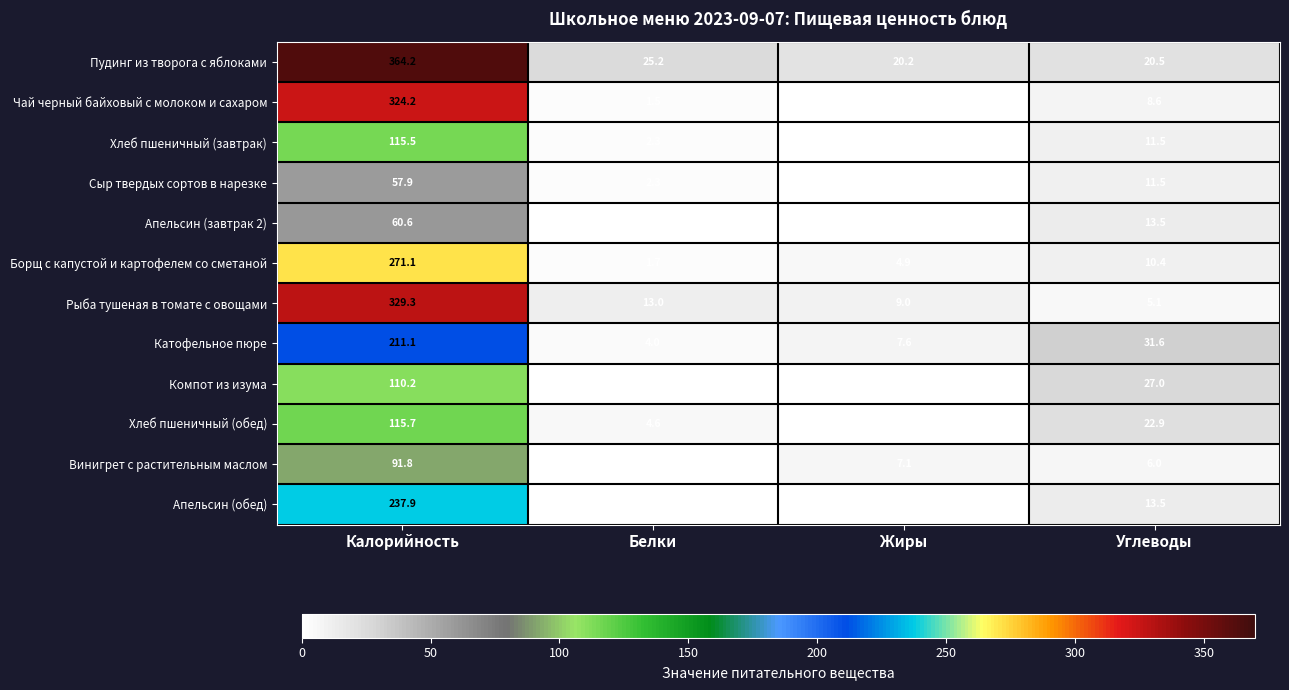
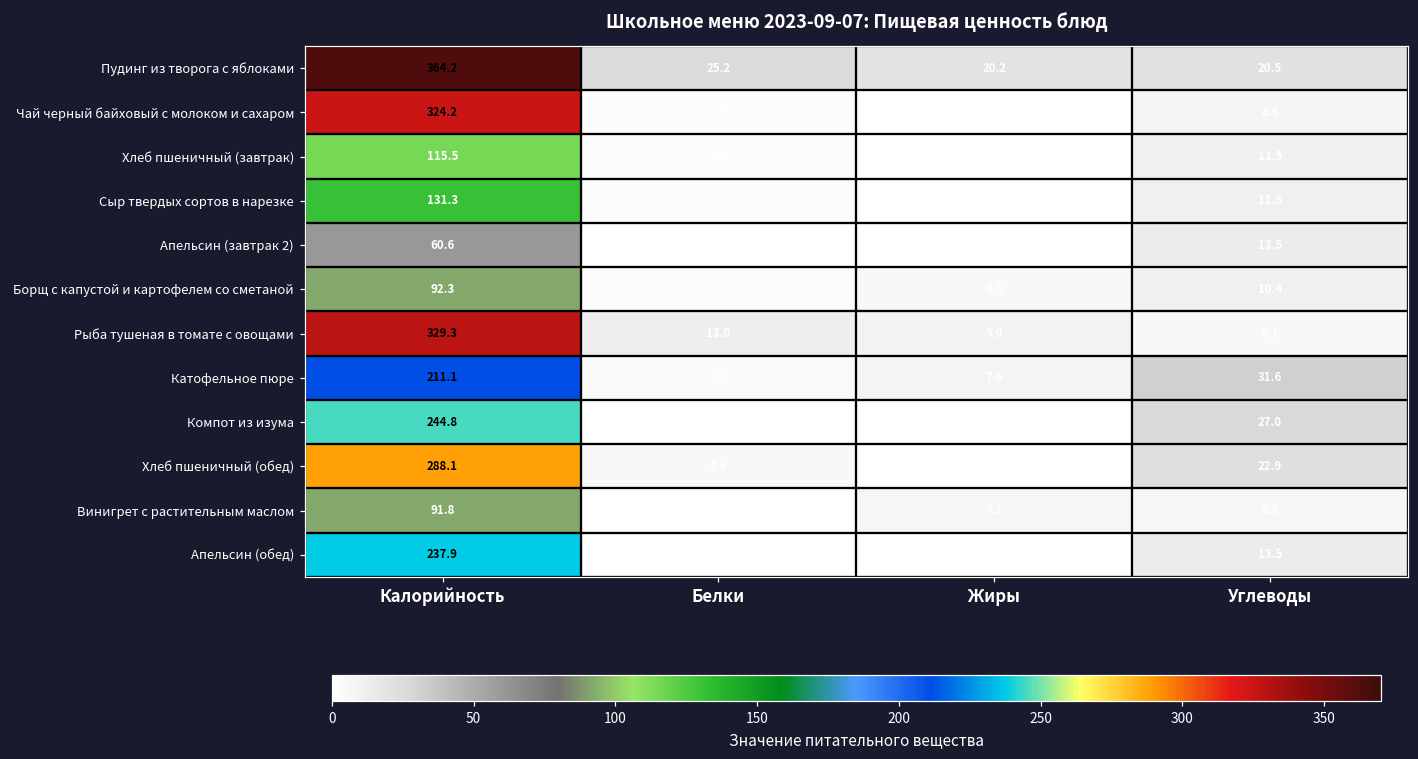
Сыр твердых сортов в нарезке, Калорийность: 57.9 -> 131.3
Борщ с капустой и картофелем со сметаной, Калорийность: 271.1 -> 92.3
Компот из изума, Калорийность: 110.2 -> 244.8
Хлеб пшеничный (обед), Калорийность: 115.7 -> 288.1
